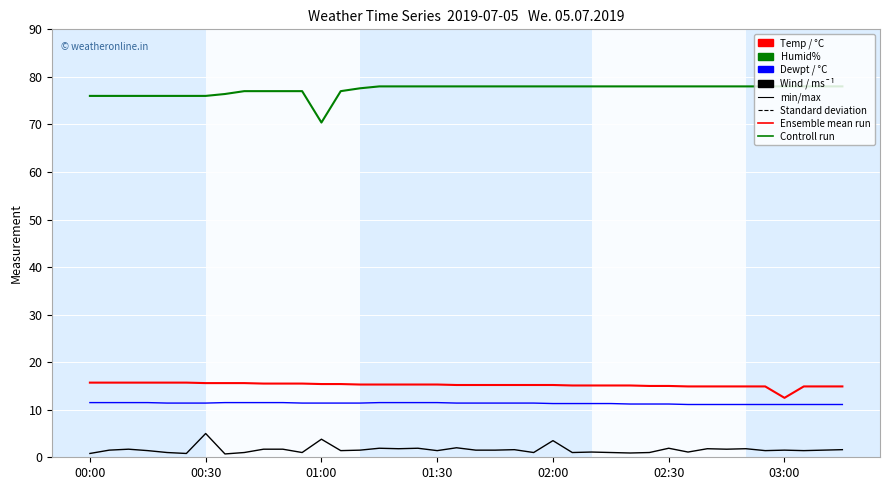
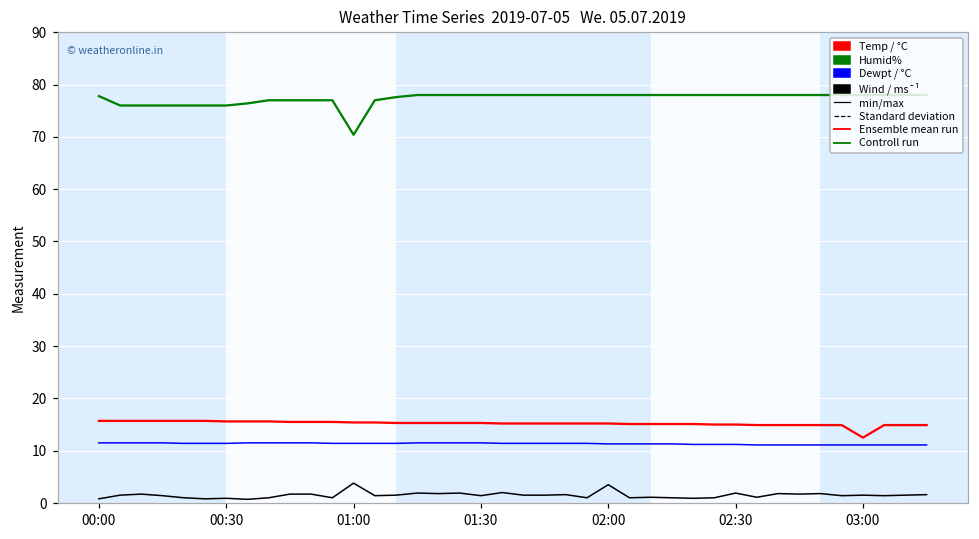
Humid%, 00:00: 76 -> 78
Wind / ms¯¹, 00:30: 5 -> 1
